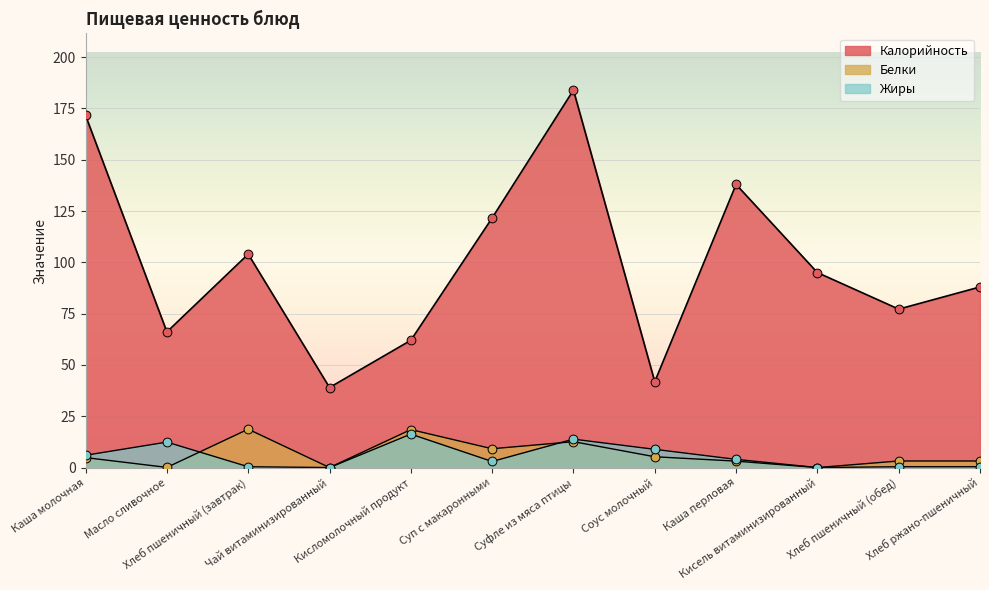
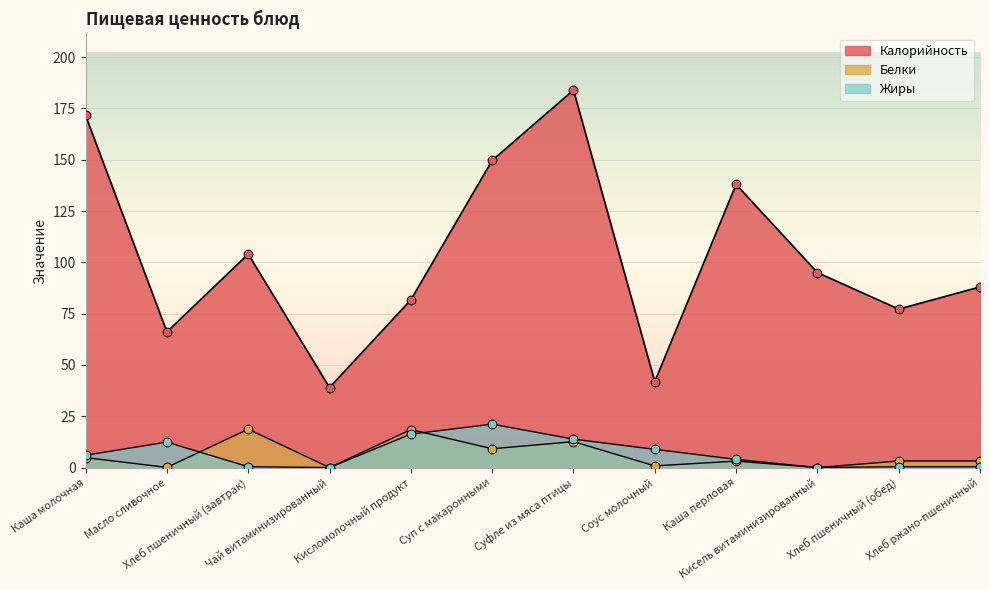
Калорийность, Кисломолочный продукт: 62 -> 82
Калорийность, Суп с макаронными: 122 -> 150
Жиры, Суп с макаронными: 3 -> 21
Белки, Соус молочный: 5 -> 1
